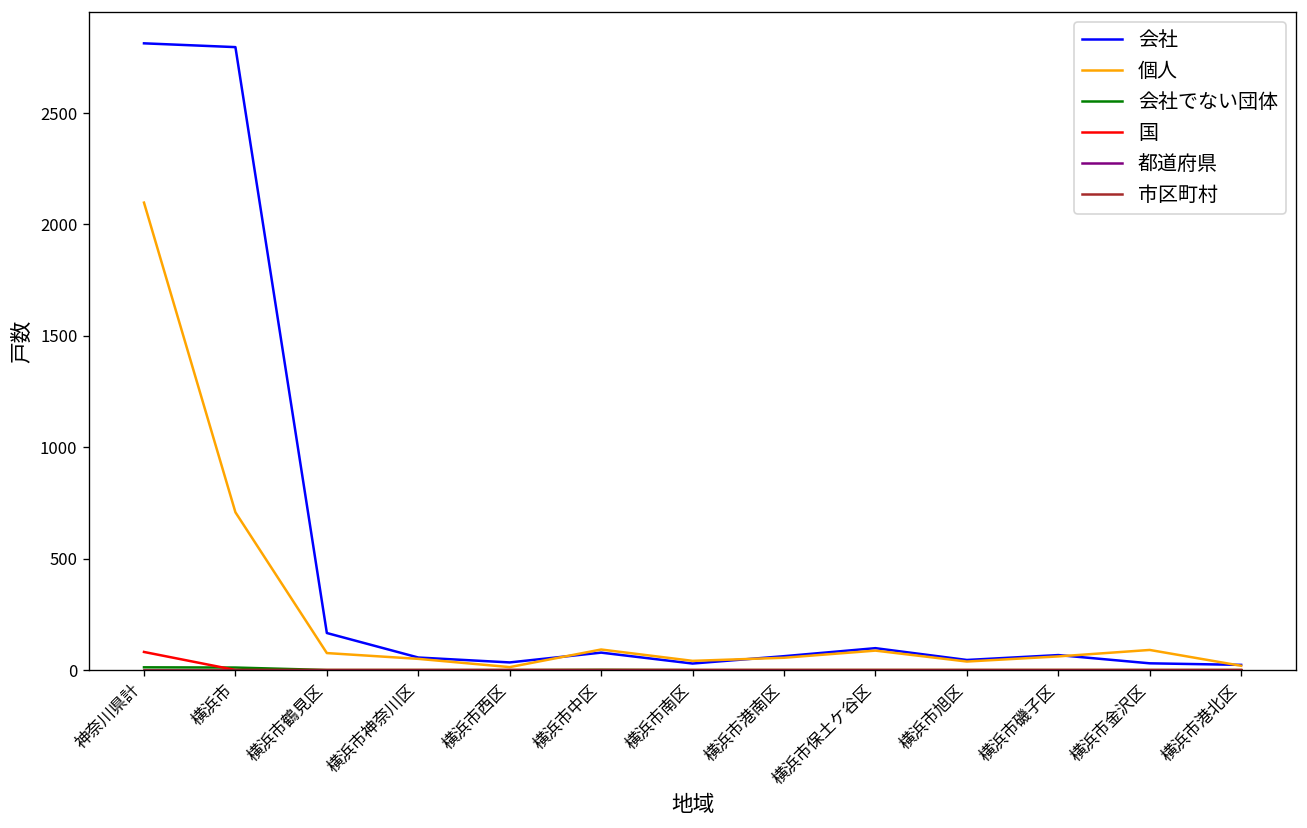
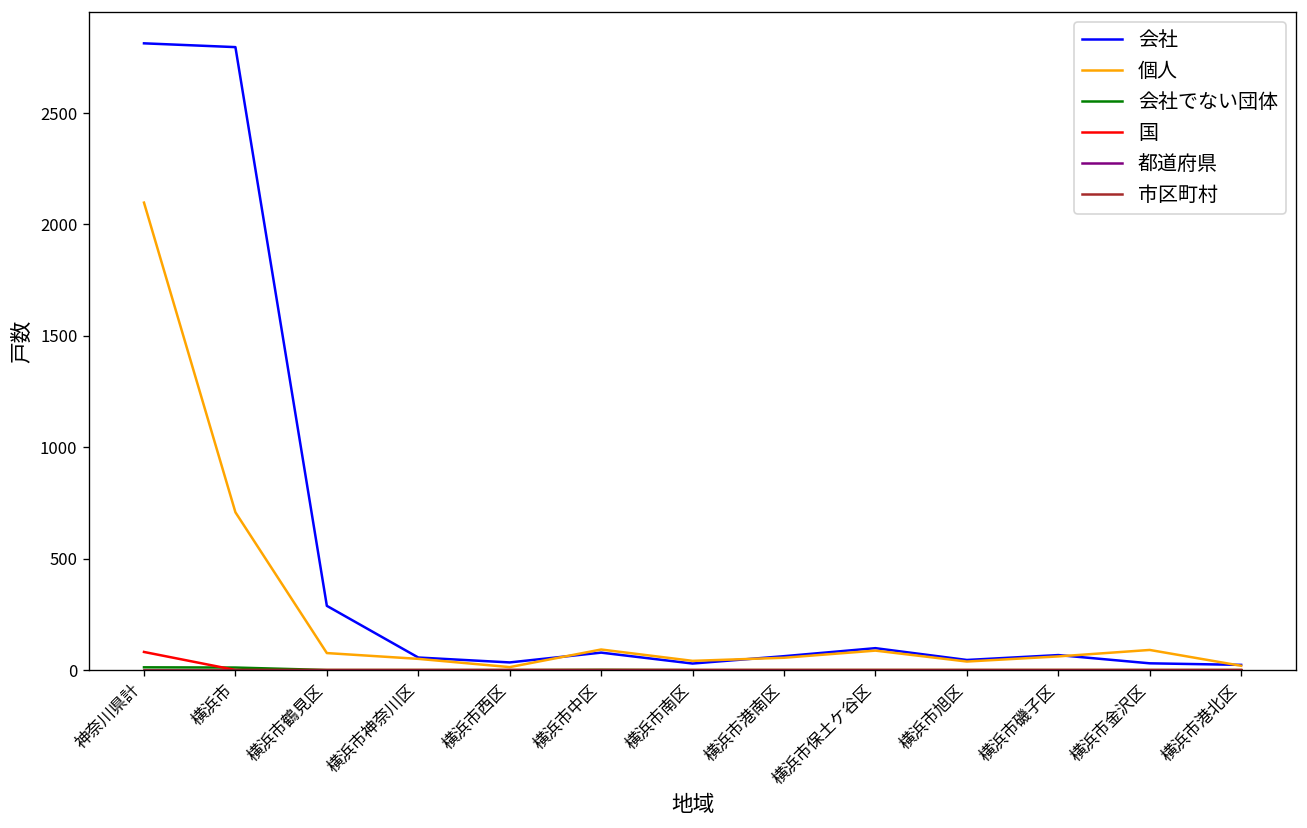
会社, 横浜市鶴見区: 170 -> 290
